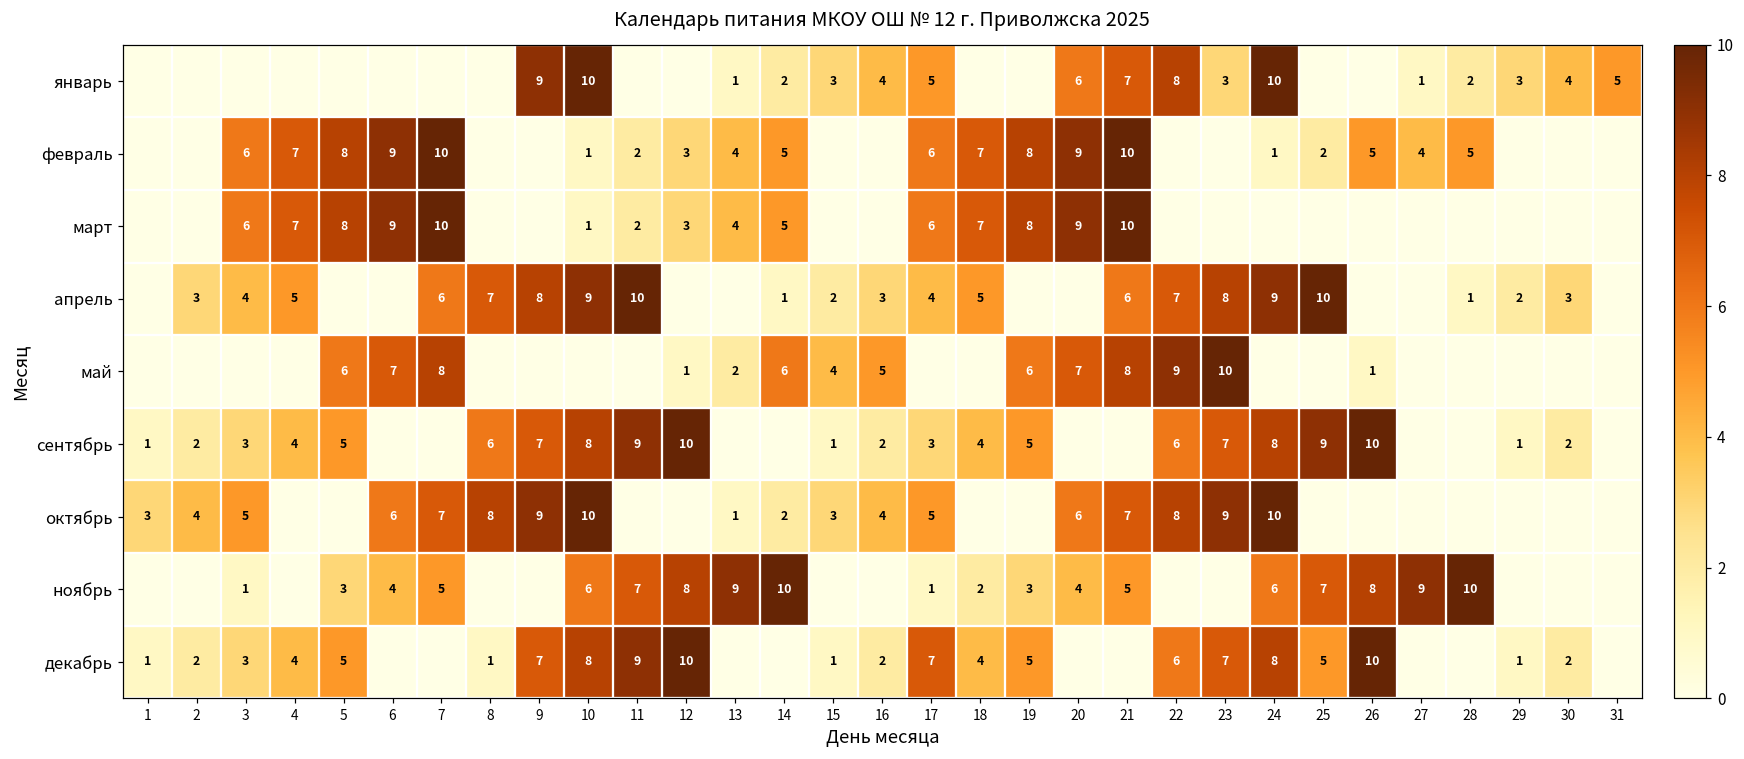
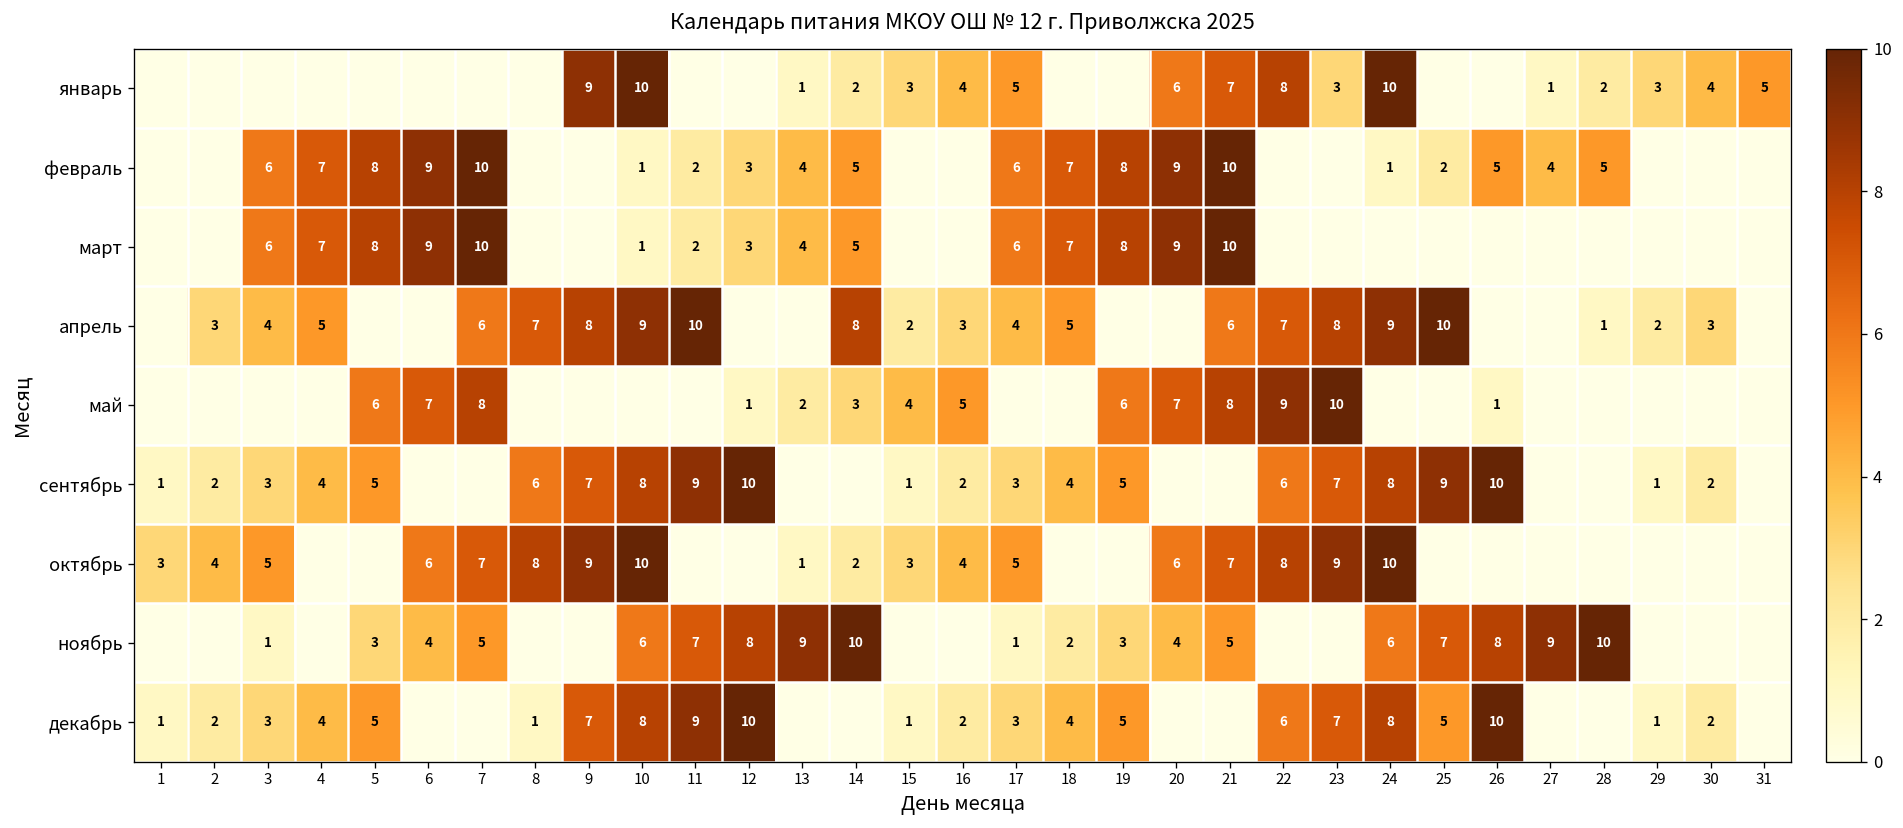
апрель, 14: 1 -> 8
май, 14: 6 -> 3
декабрь, 17: 7 -> 3
